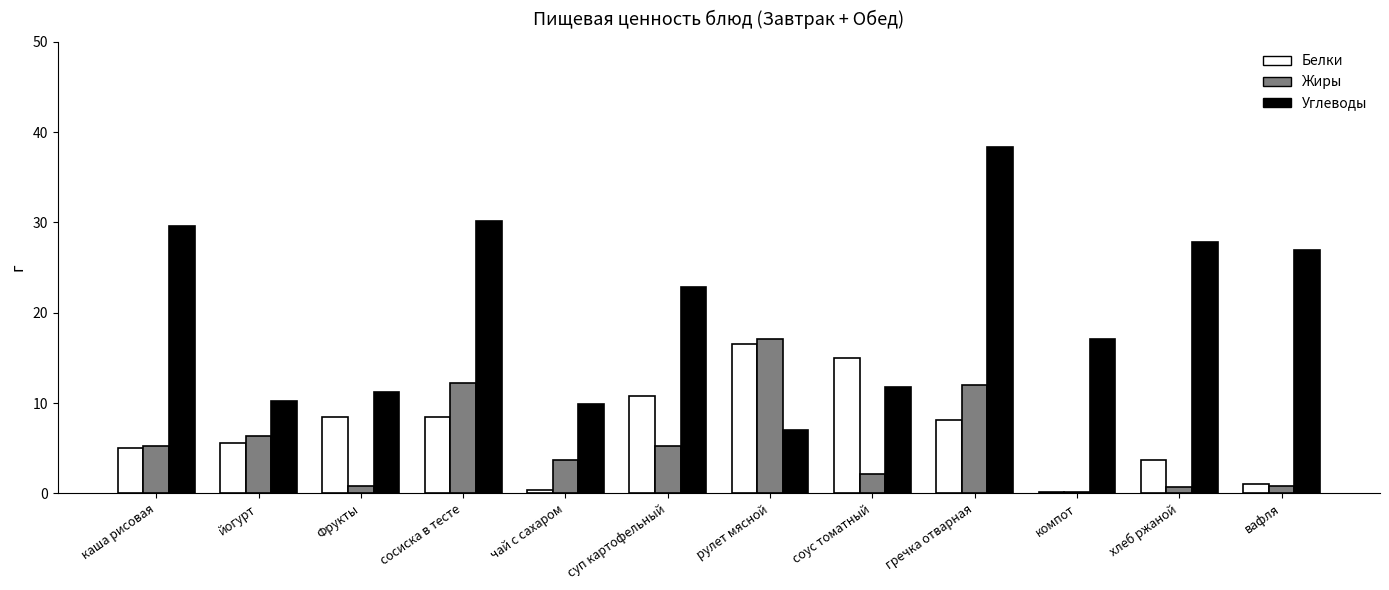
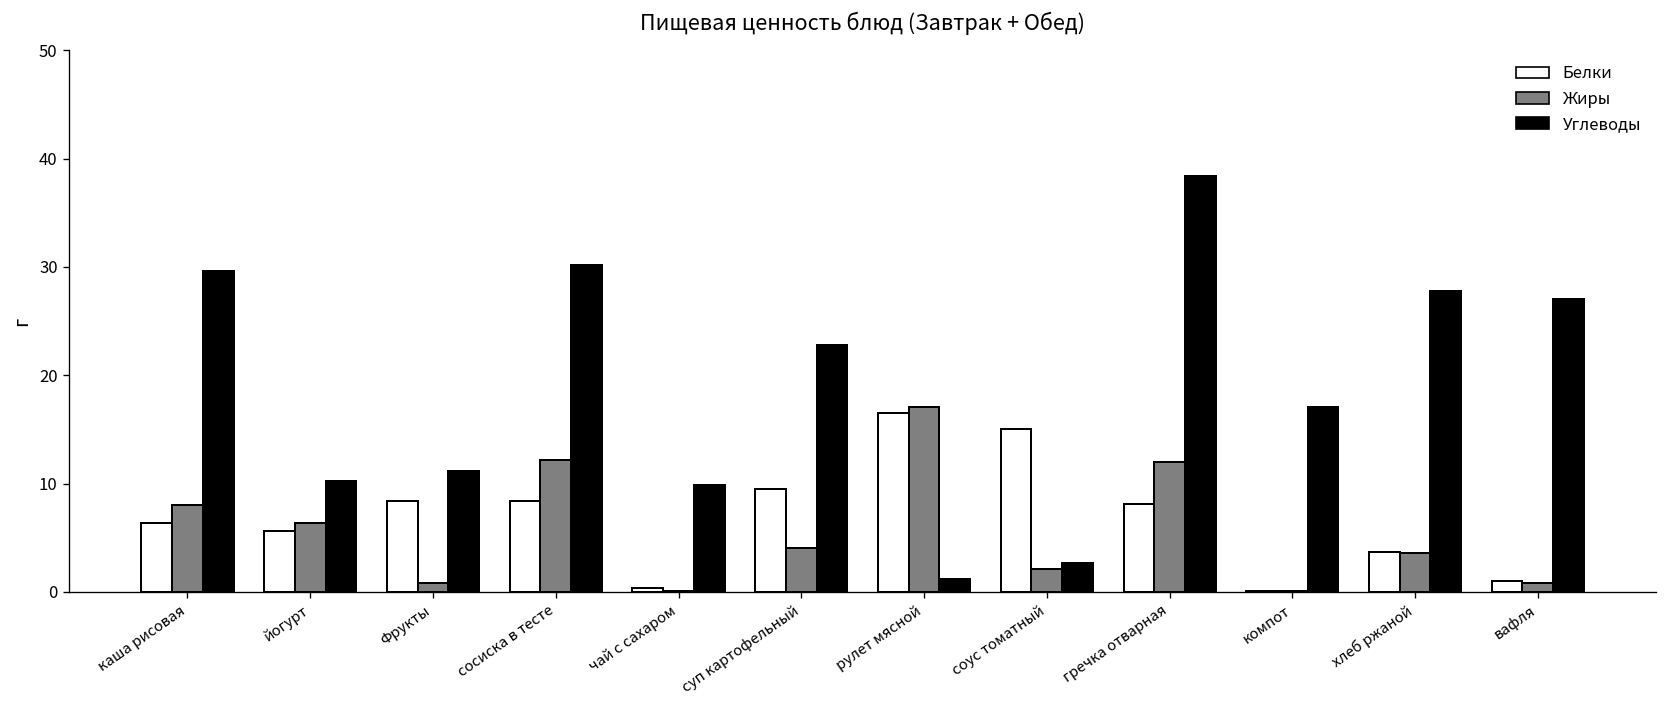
Белки, каша рисовая: 5 -> 6
Жиры, каша рисовая: 5 -> 8
Жиры, чай с сахаром: 4 -> 0
Белки, суп картофельный: 11 -> 10
Жиры, суп картофельный: 5 -> 4
Углеводы, рулет мясной: 7 -> 1
Углеводы, соус томатный: 12 -> 3
Жиры, хлеб ржаной: 1 -> 4
